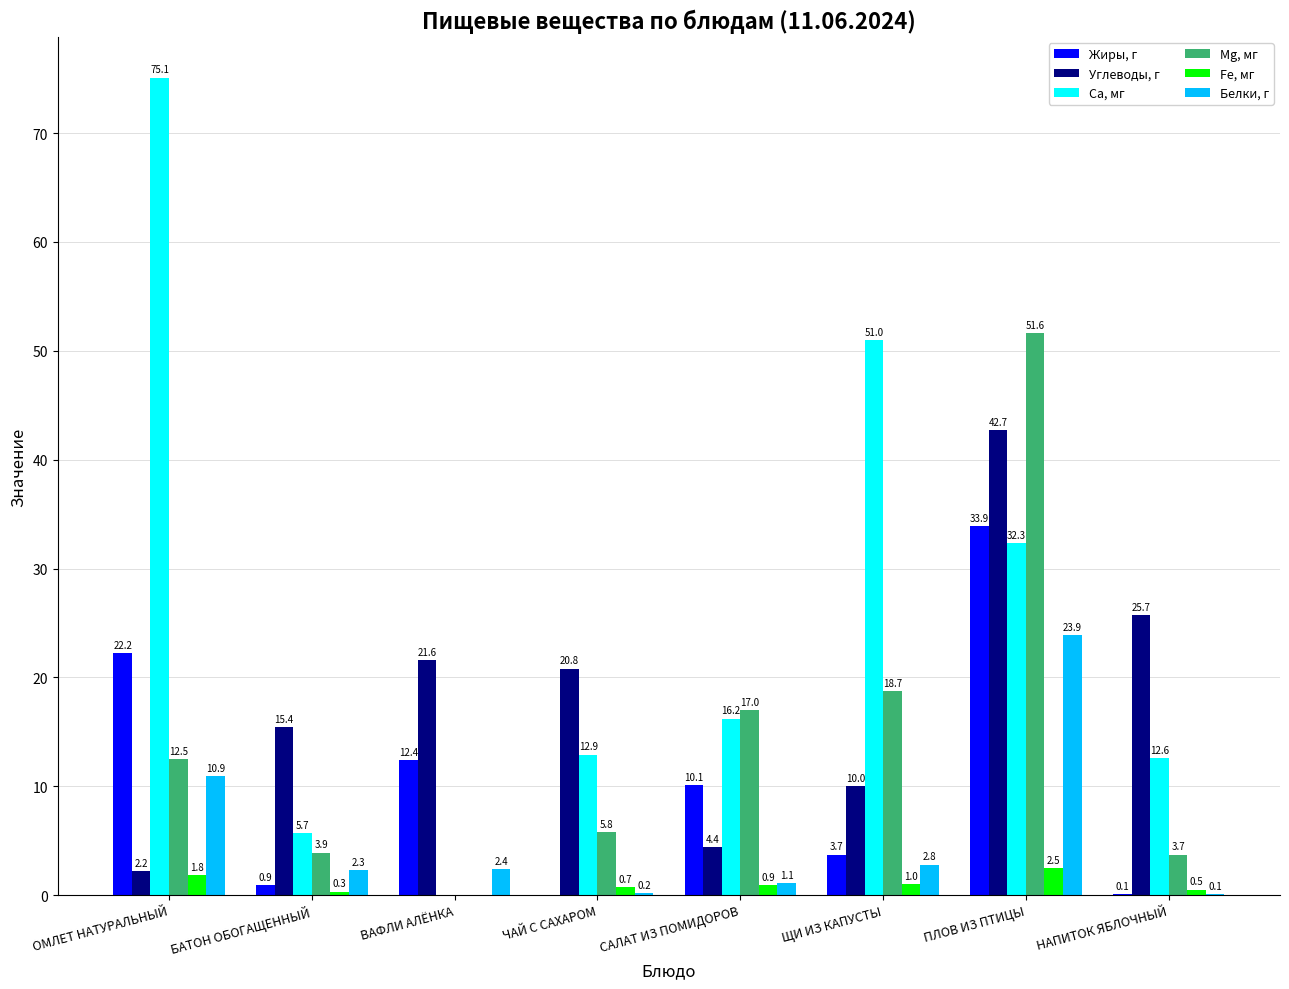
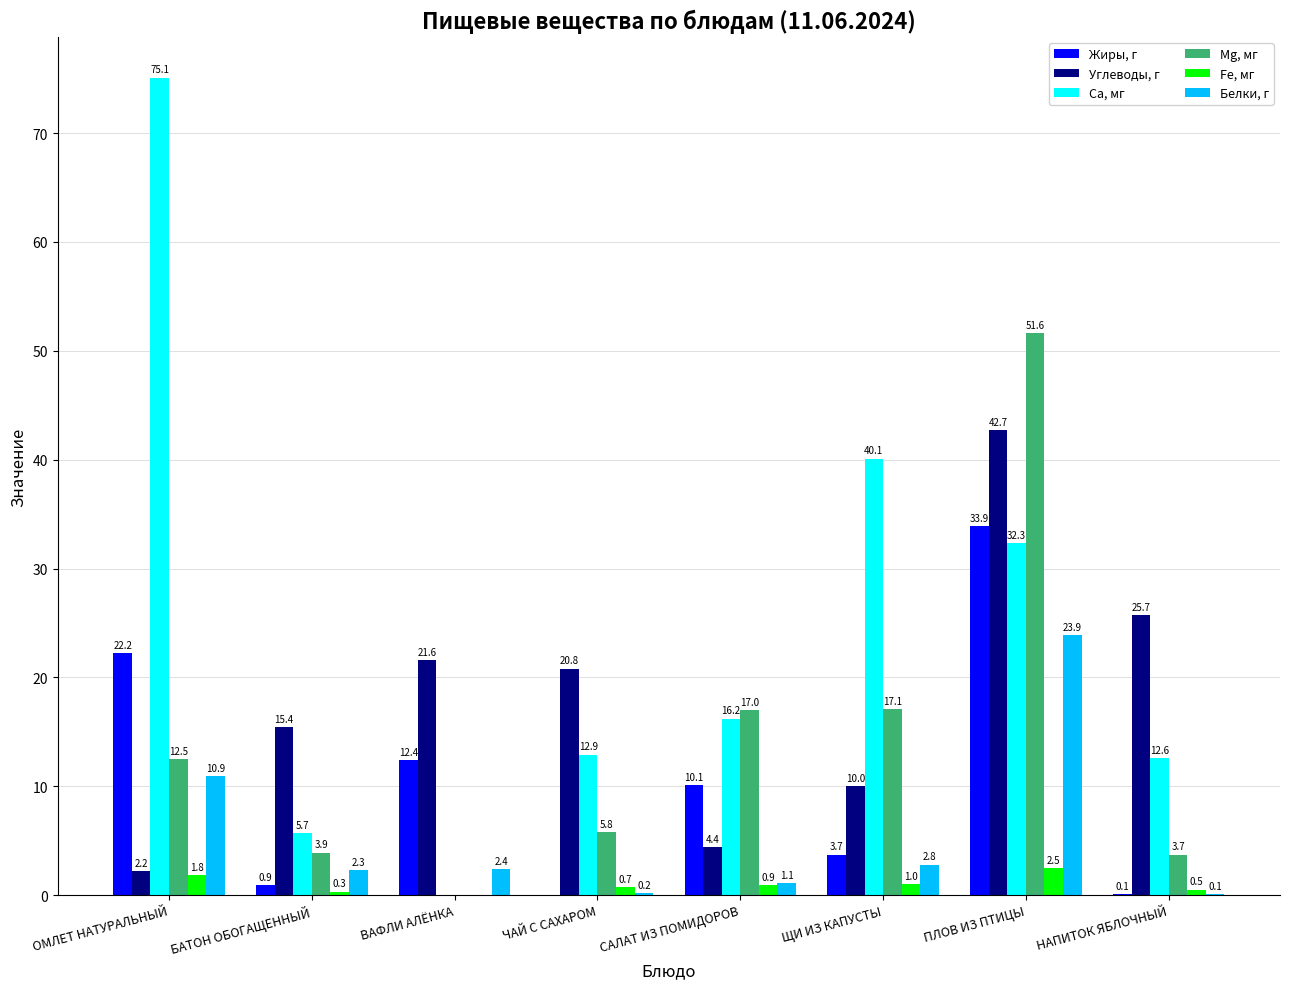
Са, мг, ЩИ ИЗ КАПУСТЫ: 51.0 -> 40.1
Mg, мг, ЩИ ИЗ КАПУСТЫ: 18.7 -> 17.1
